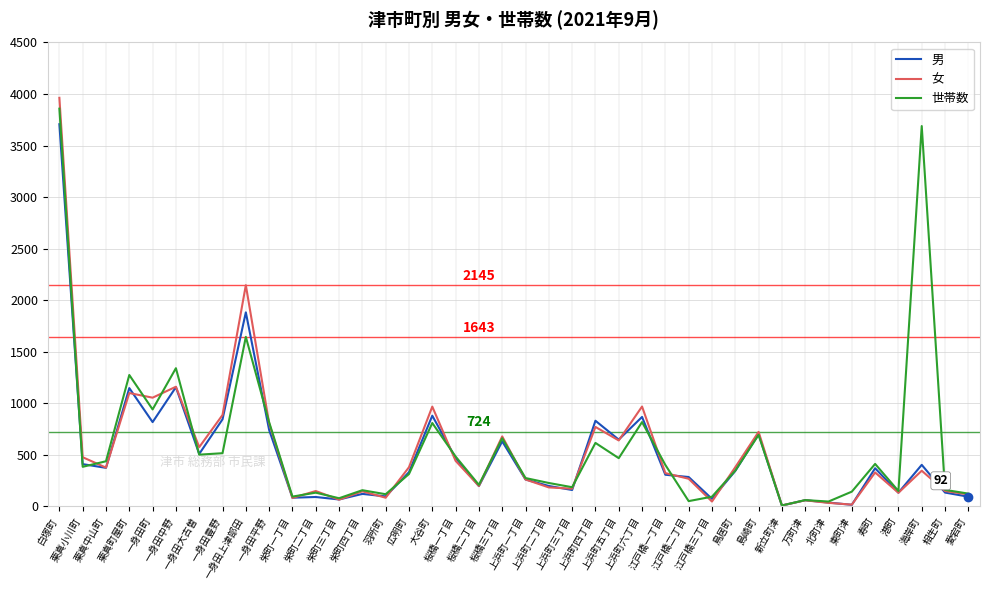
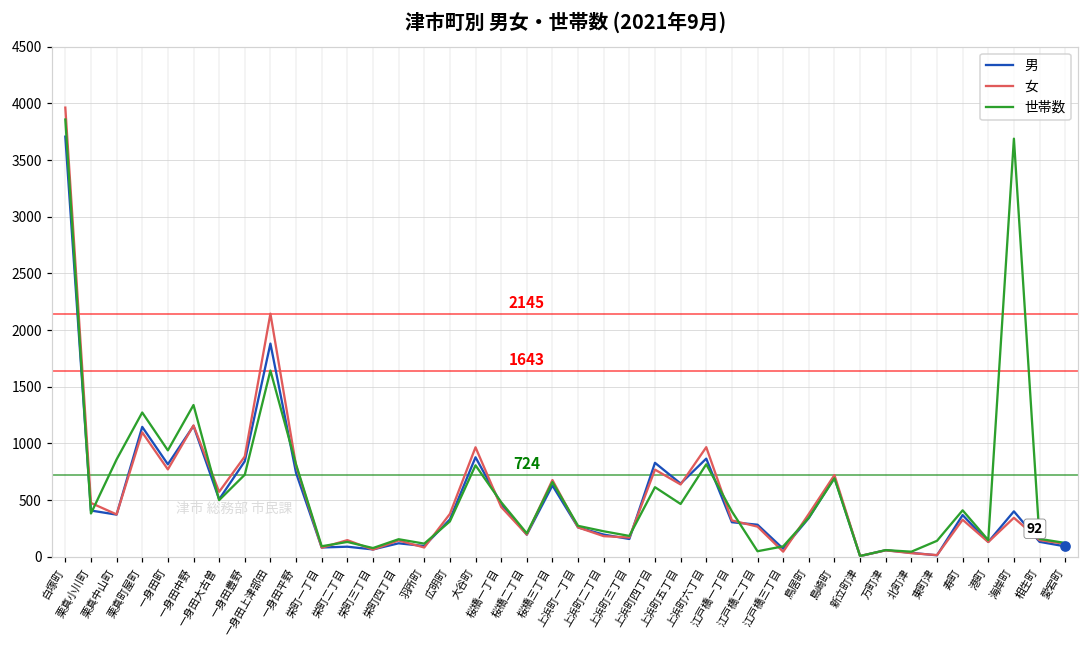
世帯数, 栗真中山町: 440 -> 860
女, 一身田町: 1050 -> 770
世帯数, 一身田豊野: 510 -> 720
